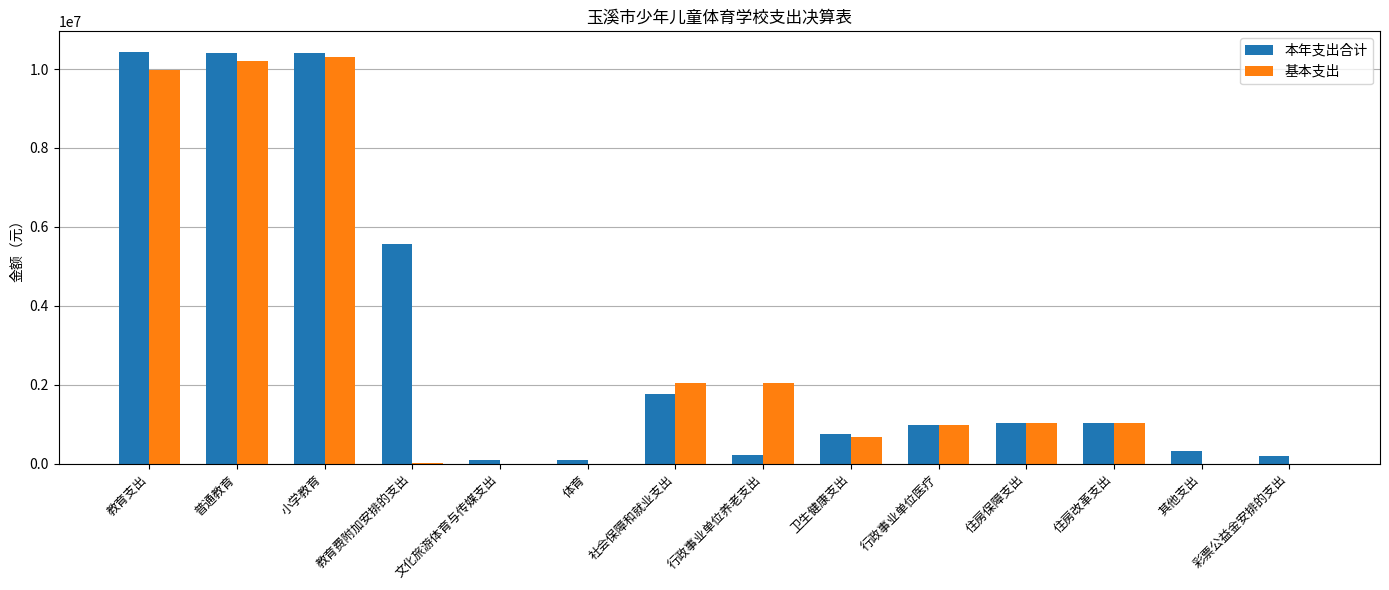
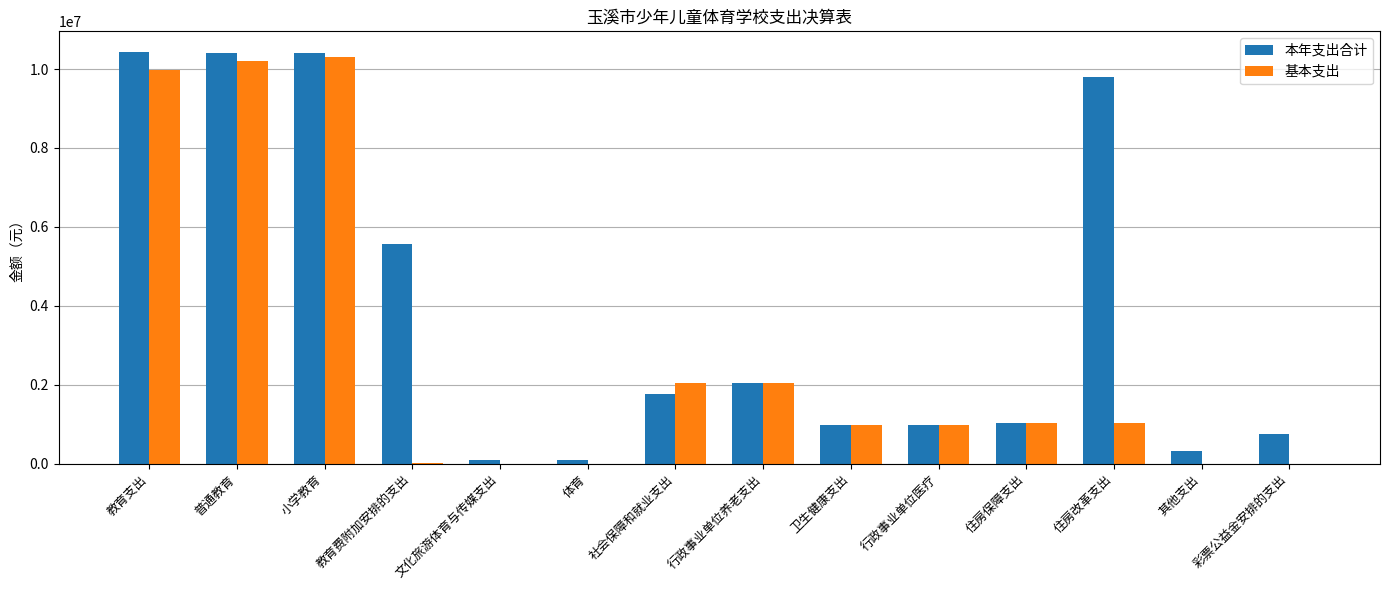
本年支出合计, 行政事业单位养老支出: 200000 -> 2000000
本年支出合计, 卫生健康支出: 700000 -> 1000000
基本支出, 卫生健康支出: 700000 -> 1000000
本年支出合计, 住房改革支出: 1000000 -> 9800000
本年支出合计, 彩票公益金安排的支出: 200000 -> 800000
